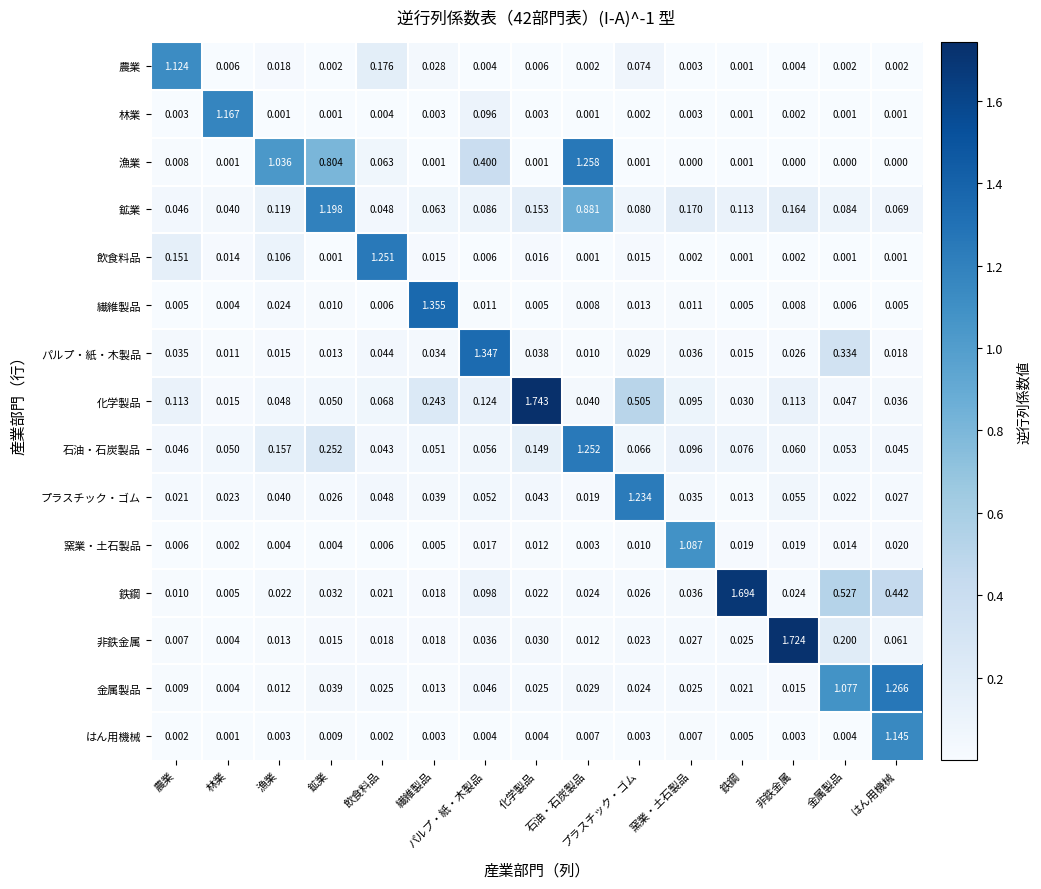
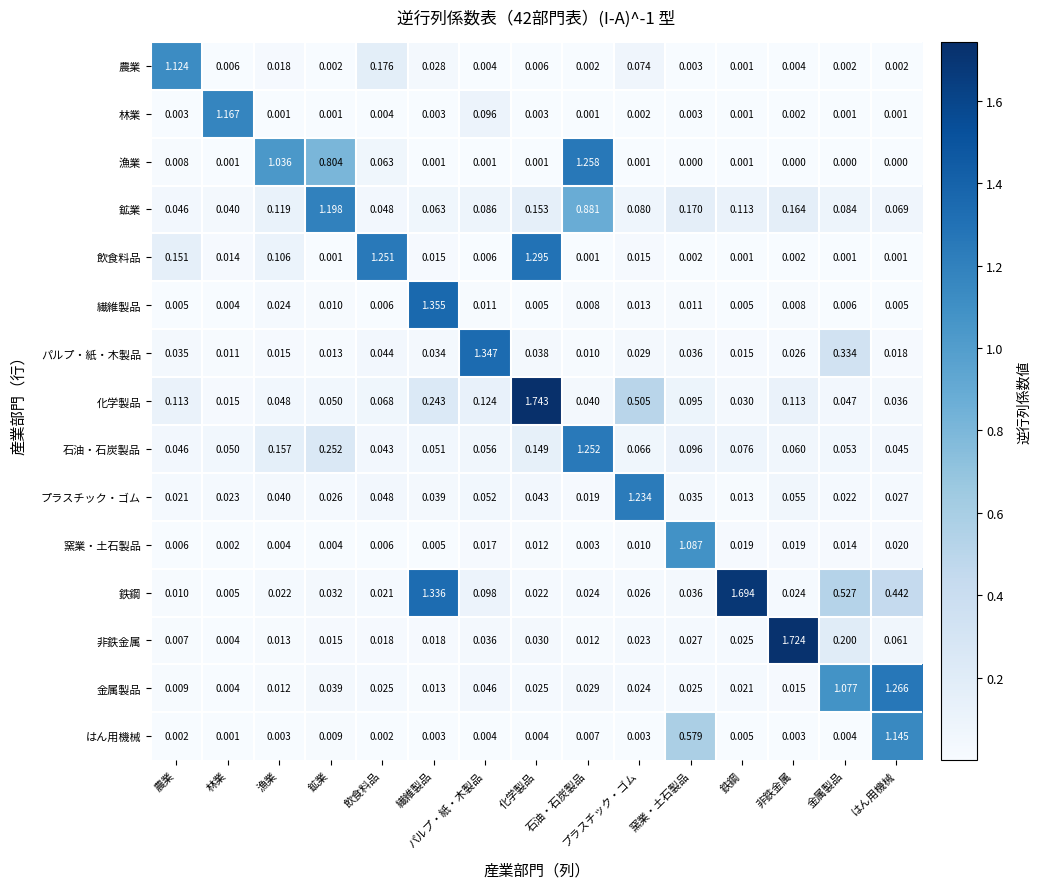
漁業, パルプ・紙・木製品: 0.400 -> 0.001
飲食料品, 化学製品: 0.016 -> 1.295
鉄鋼, 繊維製品: 0.018 -> 1.336
はん用機械, 窯業・土石製品: 0.007 -> 0.579
